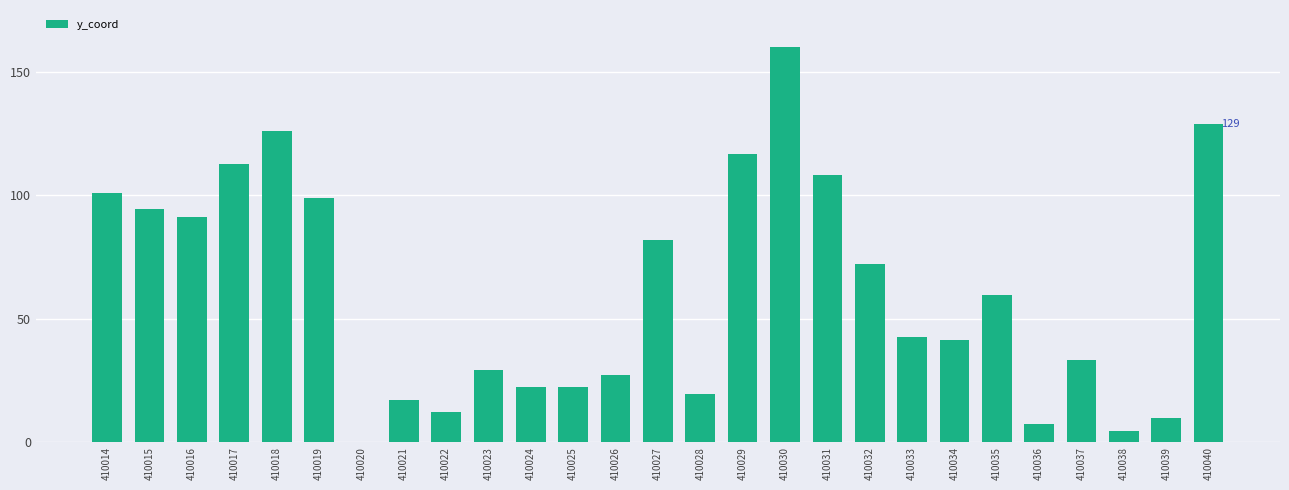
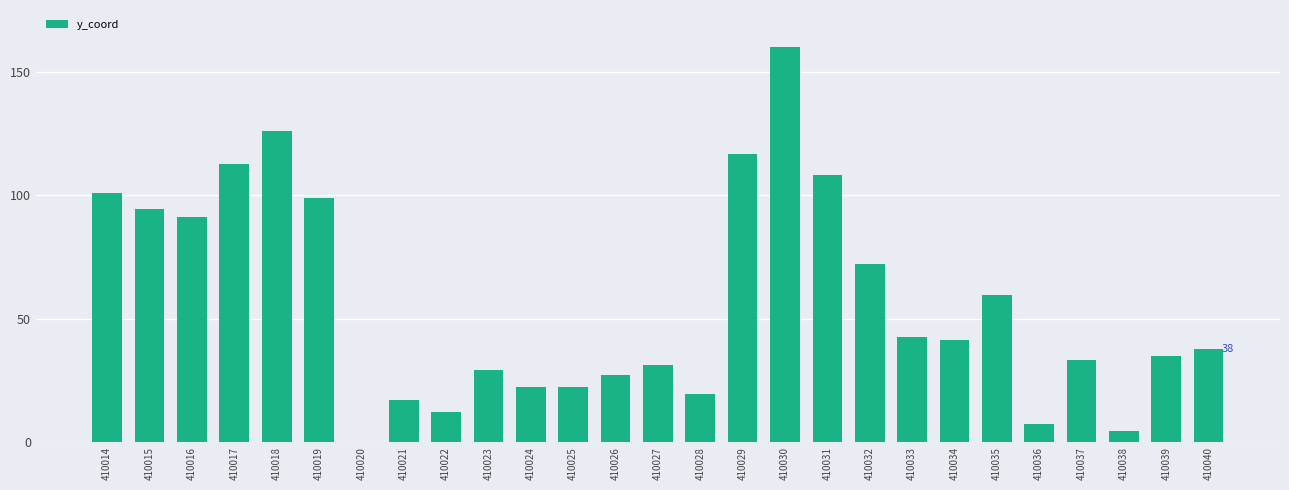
410027: 82 -> 31
410039: 10 -> 35
410040: 129 -> 38
